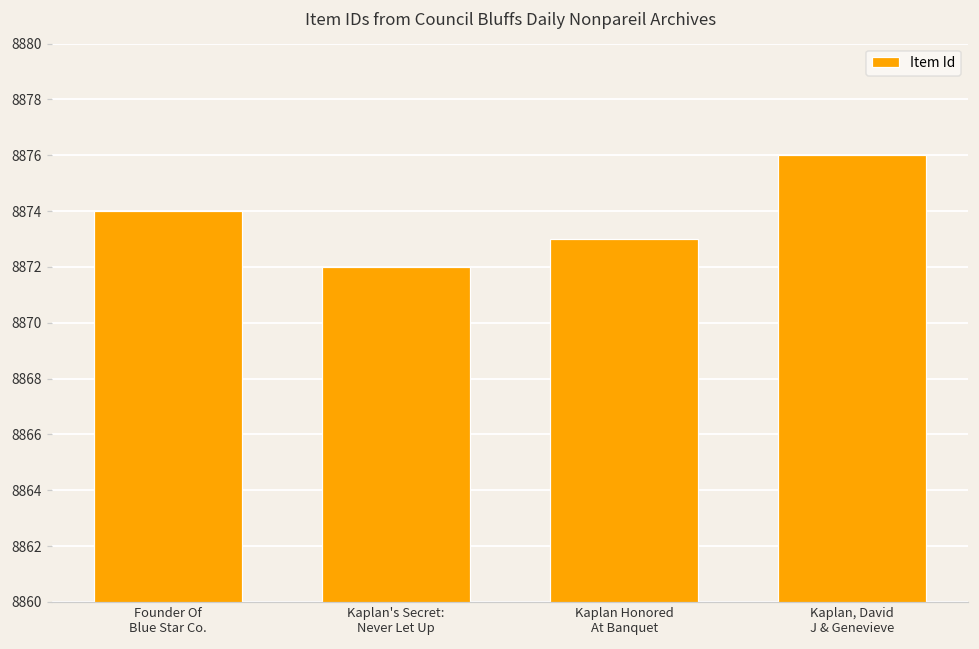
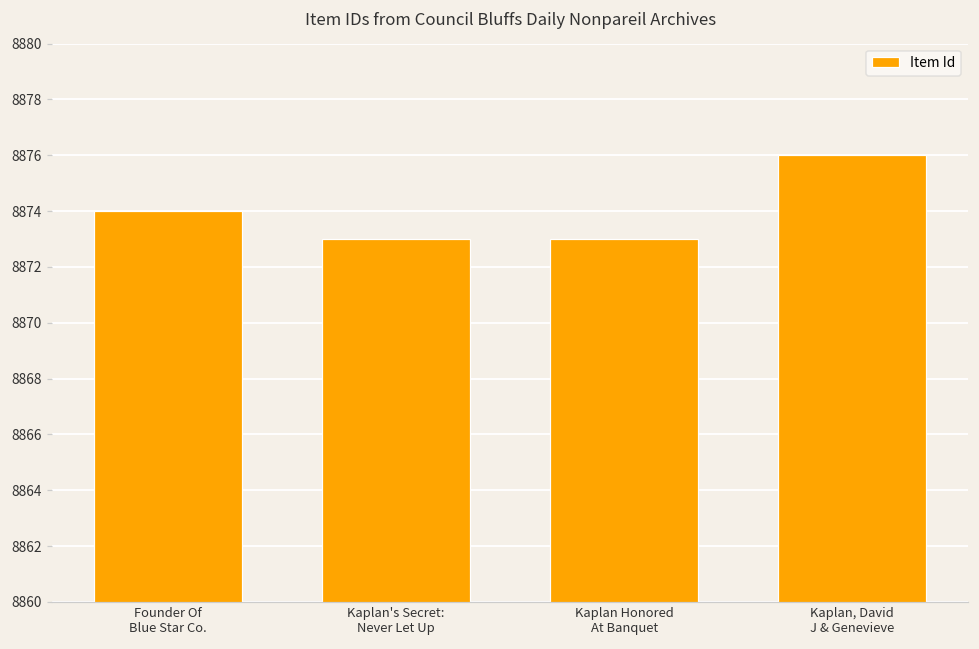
Kaplan's Secret: Never Let Up: 8872 -> 8873
